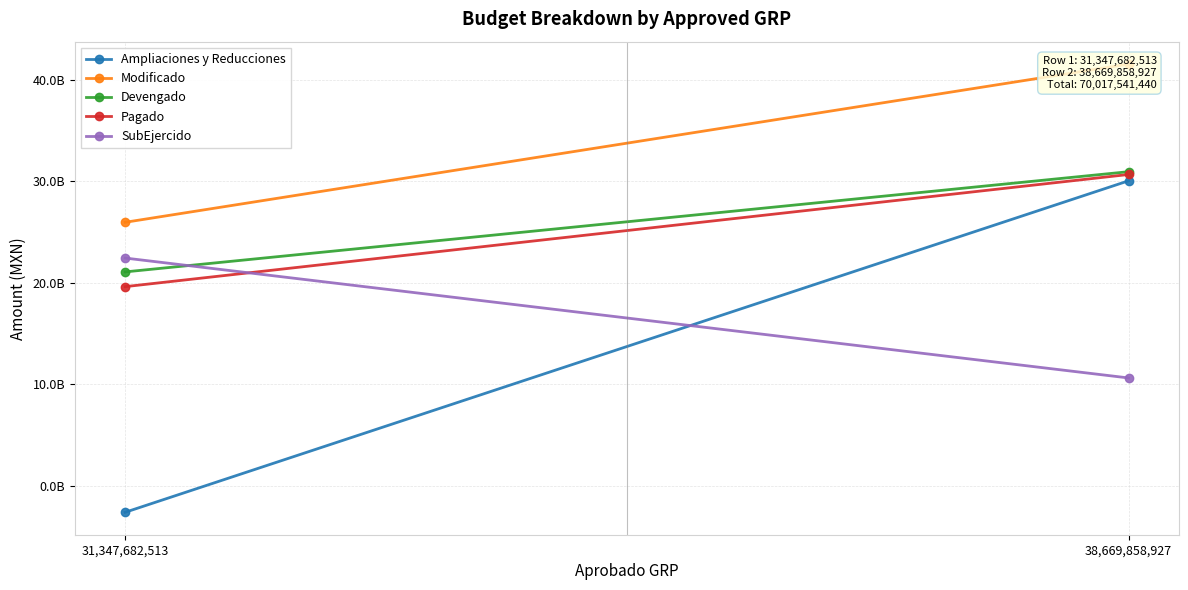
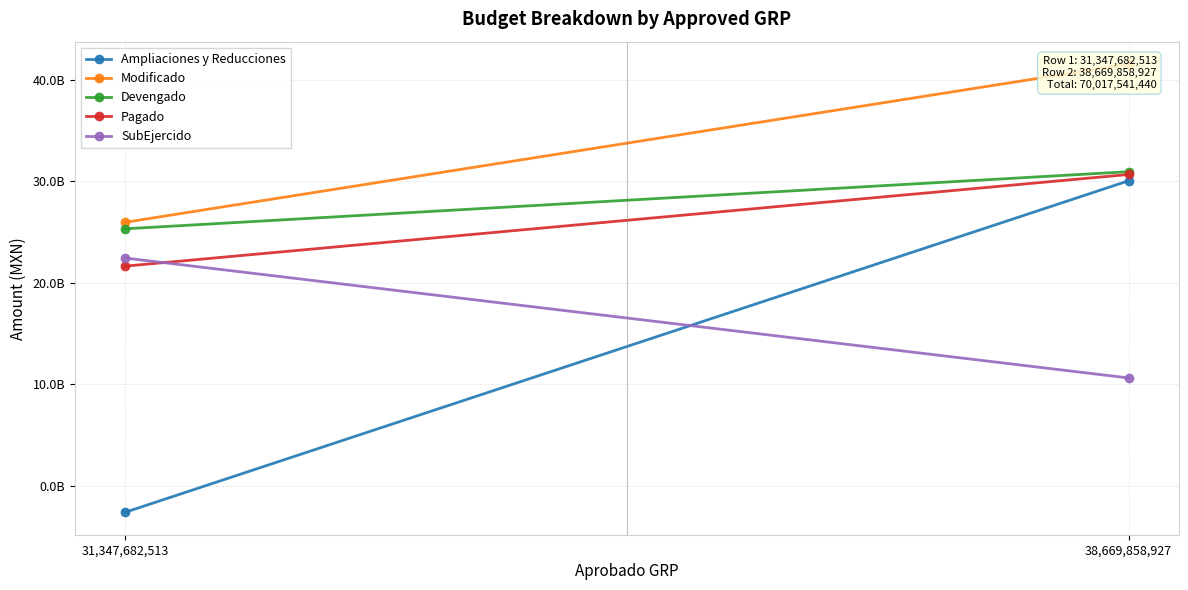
Devengado, 31,347,682,513: 21100000000 -> 25300000000
Pagado, 31,347,682,513: 19600000000 -> 21600000000
